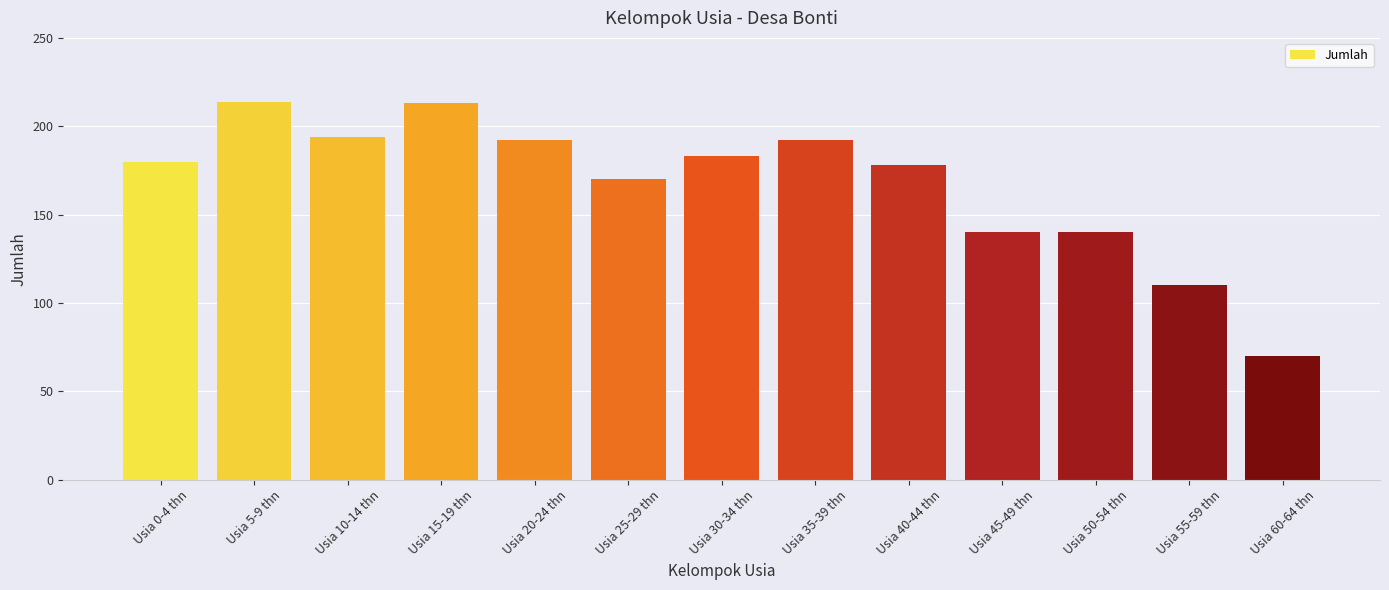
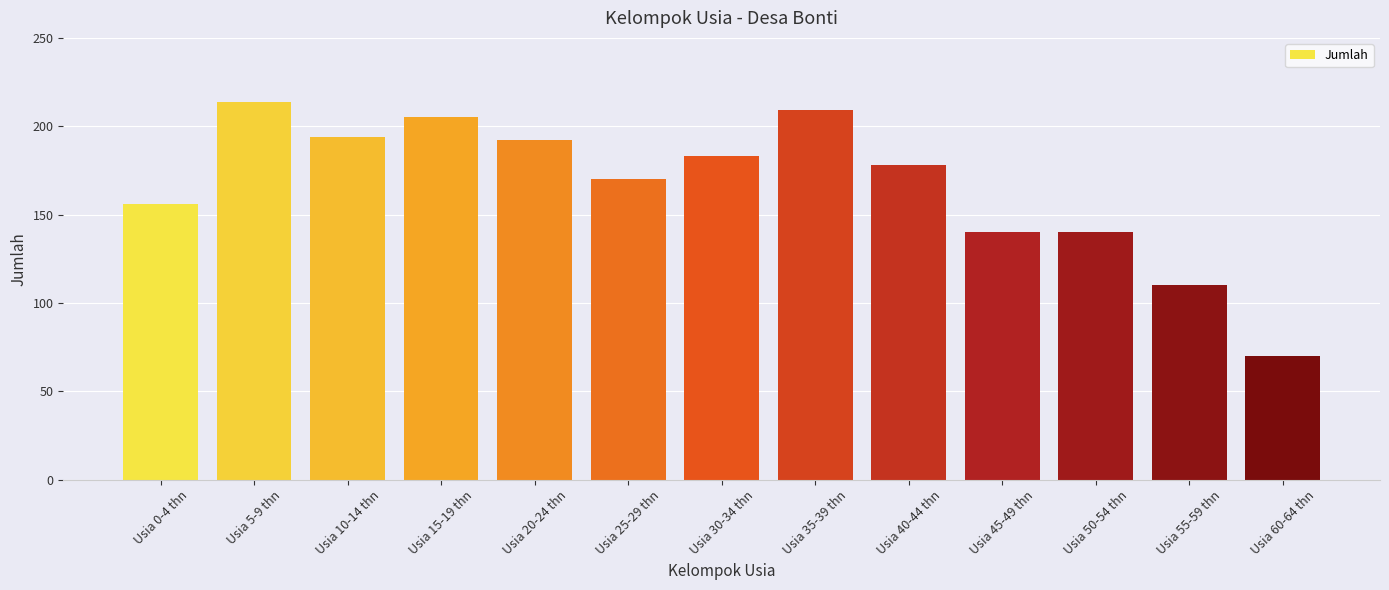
Usia 0-4 thn: 180 -> 156
Usia 15-19 thn: 213 -> 205
Usia 35-39 thn: 192 -> 209
